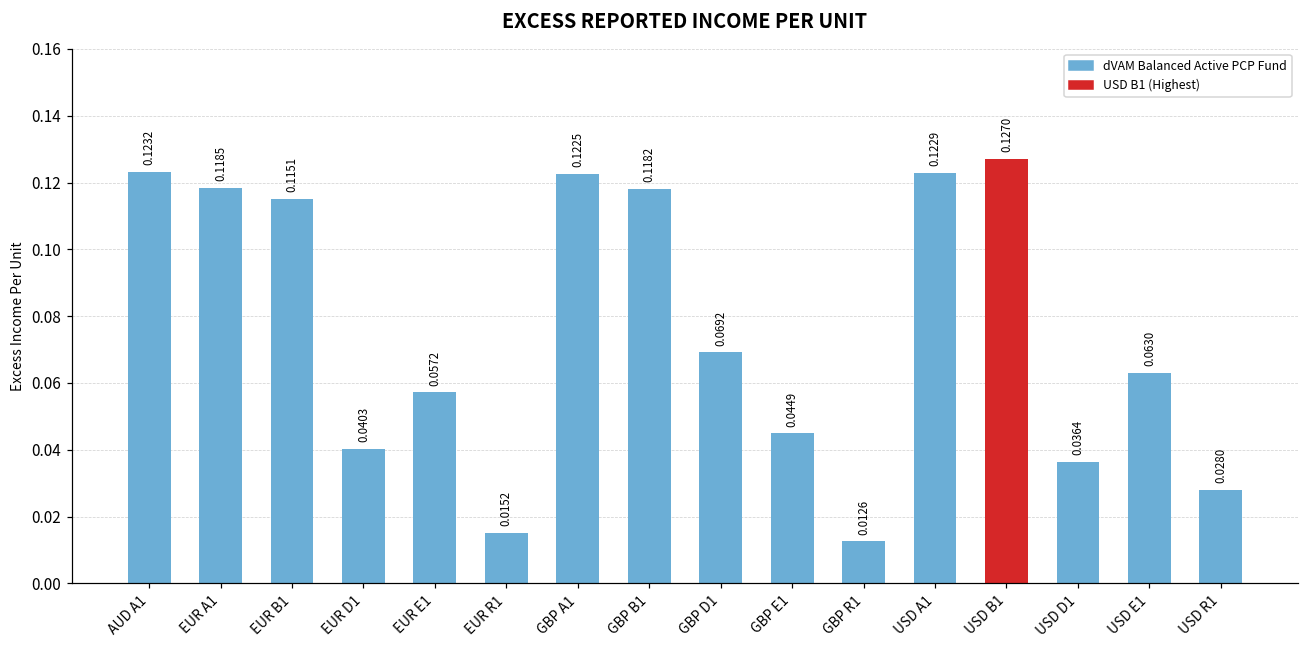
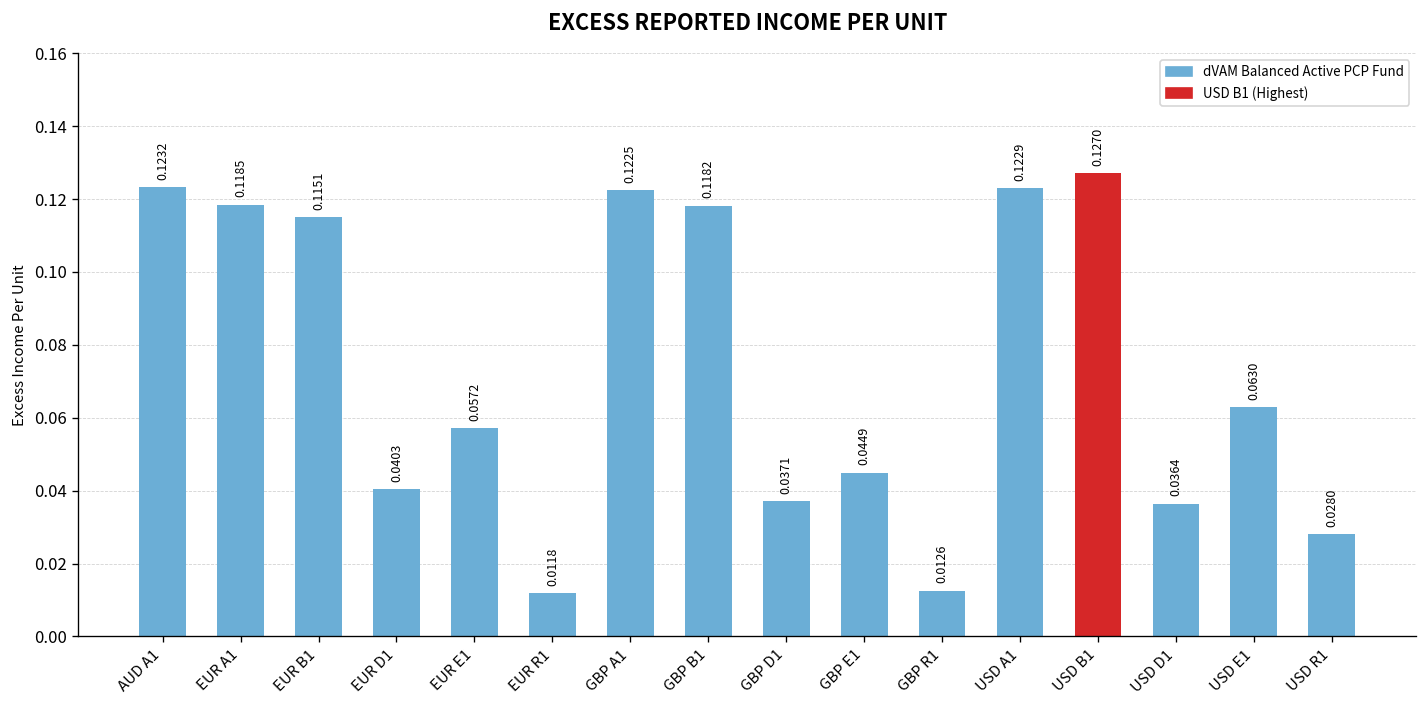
EUR R1: 0.0152 -> 0.0118
GBP D1: 0.0692 -> 0.0371
